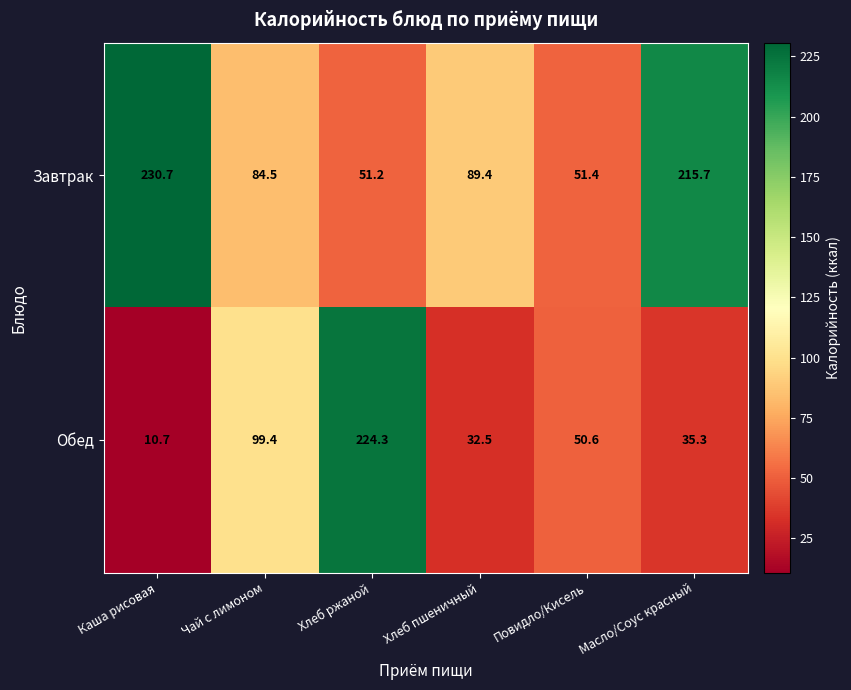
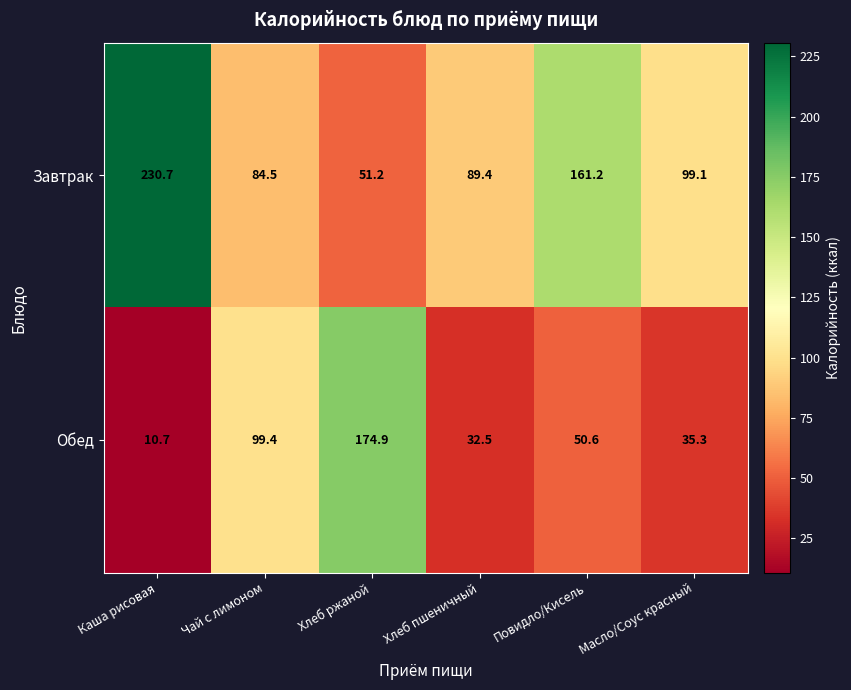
Завтрак, Повидло/Кисель: 51.4 -> 161.2
Завтрак, Масло/Соус красный: 215.7 -> 99.1
Обед, Хлеб ржаной: 224.3 -> 174.9
